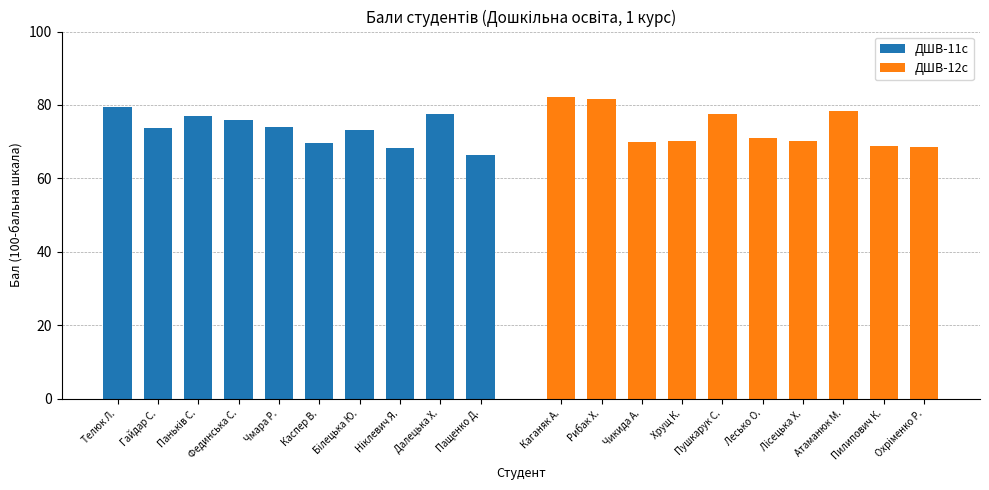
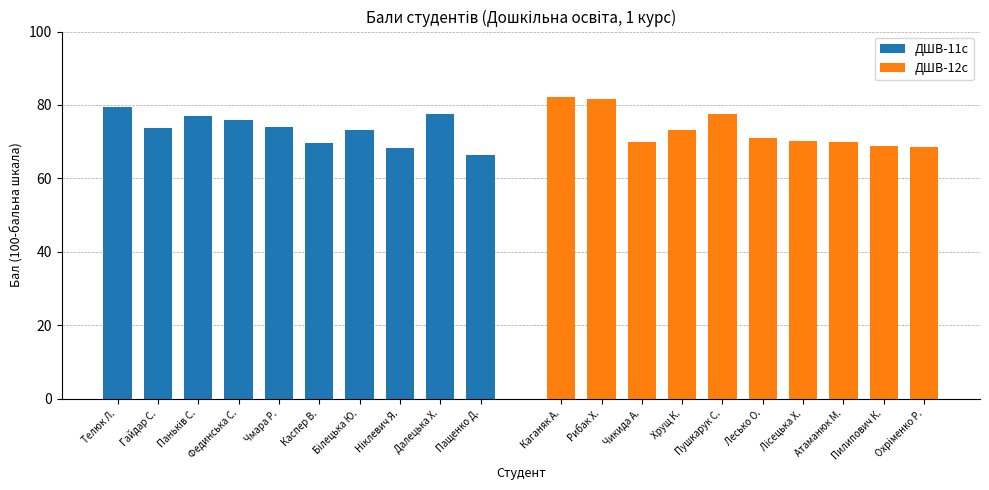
ДШВ-12с, Хрущ К.: 70 -> 73
ДШВ-12с, Атаманюк М.: 78 -> 70
